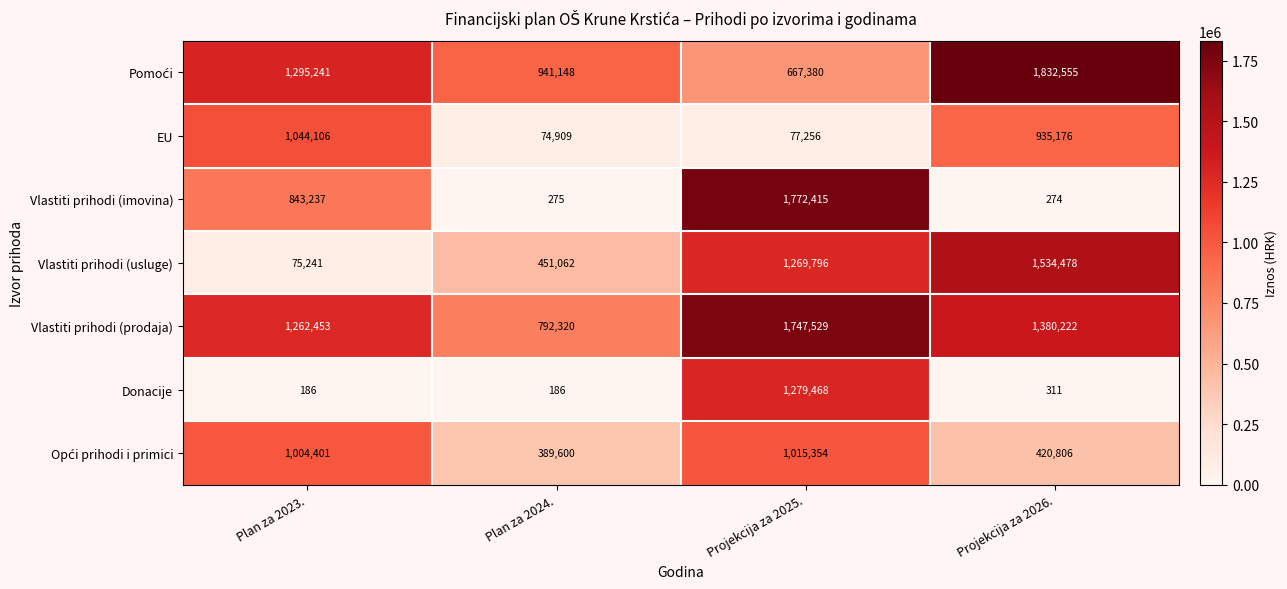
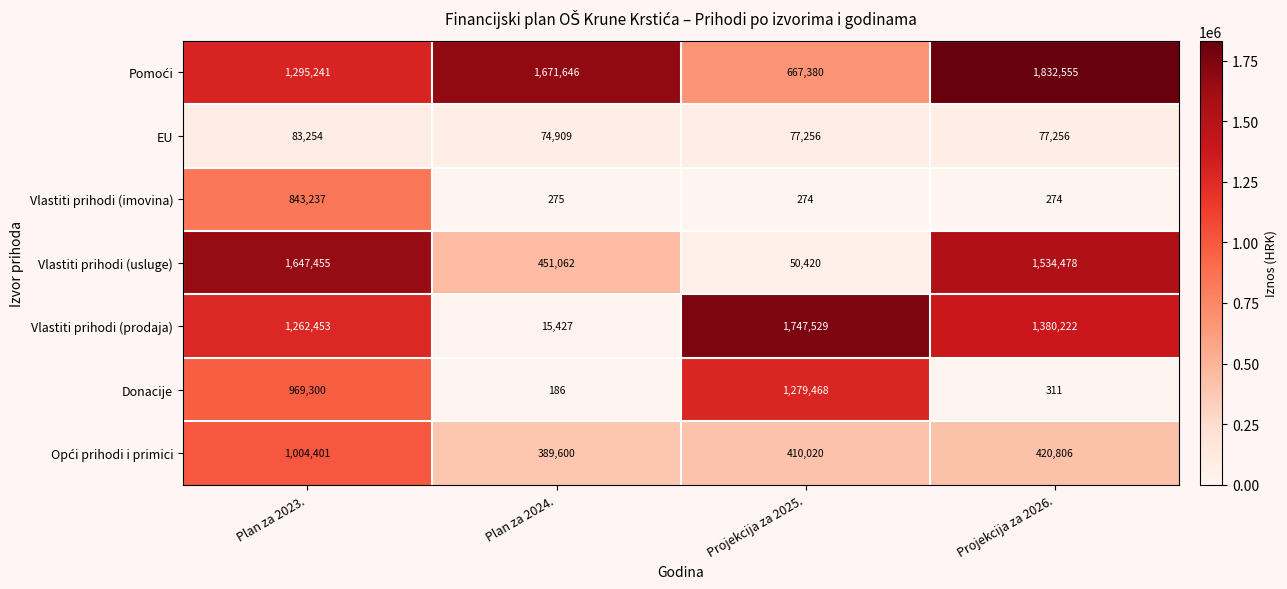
Pomoći, Plan za 2024.: 941,148 -> 1,671,646
EU, Plan za 2023.: 1,044,106 -> 83,254
EU, Projekcija za 2026.: 935,176 -> 77,256
Vlastiti prihodi (imovina), Projekcija za 2025.: 1,772,415 -> 274
Vlastiti prihodi (usluge), Plan za 2023.: 75,241 -> 1,647,455
Vlastiti prihodi (usluge), Projekcija za 2025.: 1,269,796 -> 50,420
Vlastiti prihodi (prodaja), Plan za 2024.: 792,320 -> 15,427
Donacije, Plan za 2023.: 186 -> 969,300
Opći prihodi i primici, Projekcija za 2025.: 1,015,354 -> 410,020
